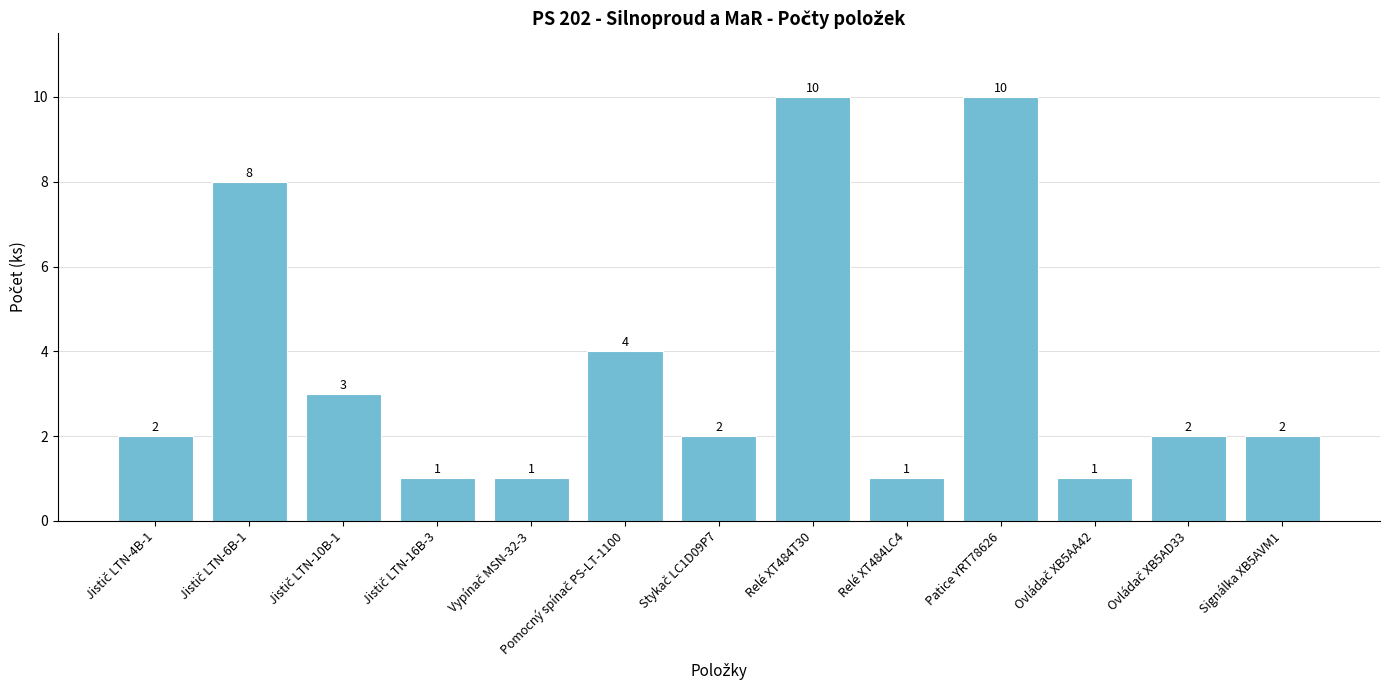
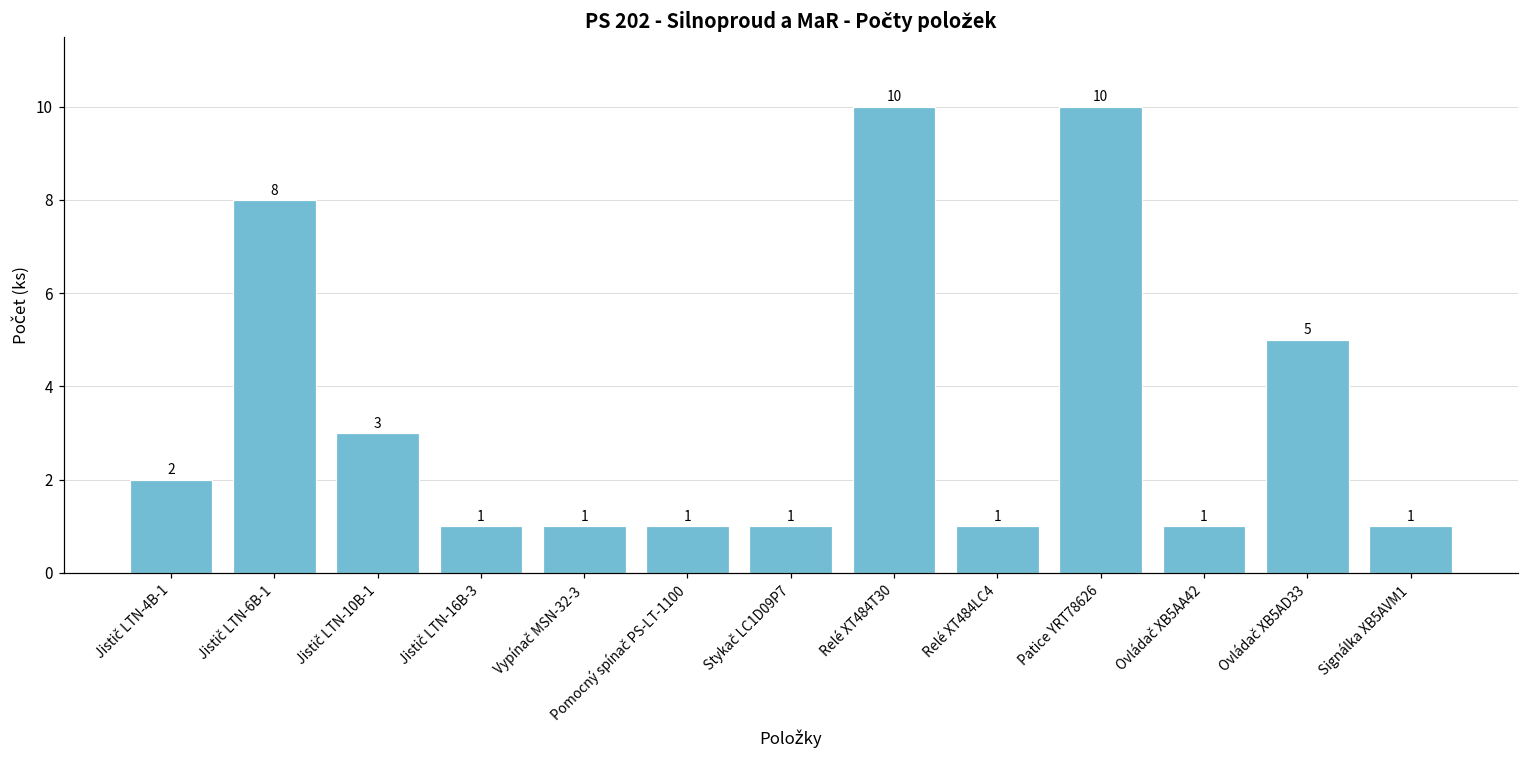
Pomocný spínač PS-LT-1100: 4 -> 1
Stykač LC1D09P7: 2 -> 1
Ovládač XB5AD33: 2 -> 5
Signálka XB5AVM1: 2 -> 1
